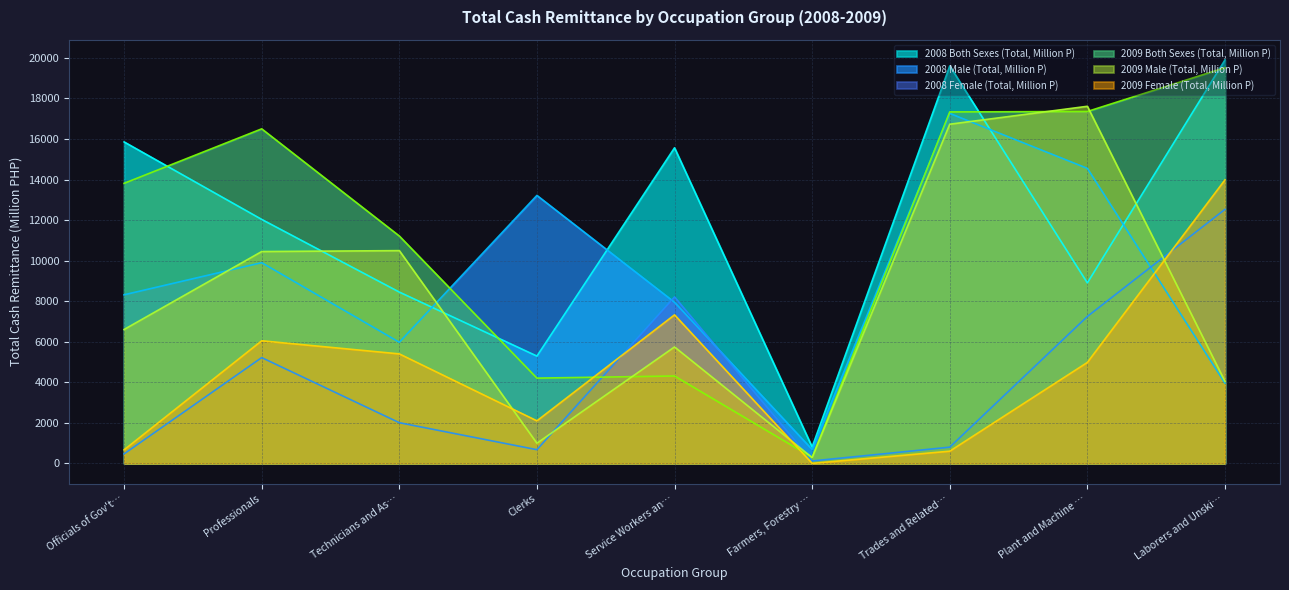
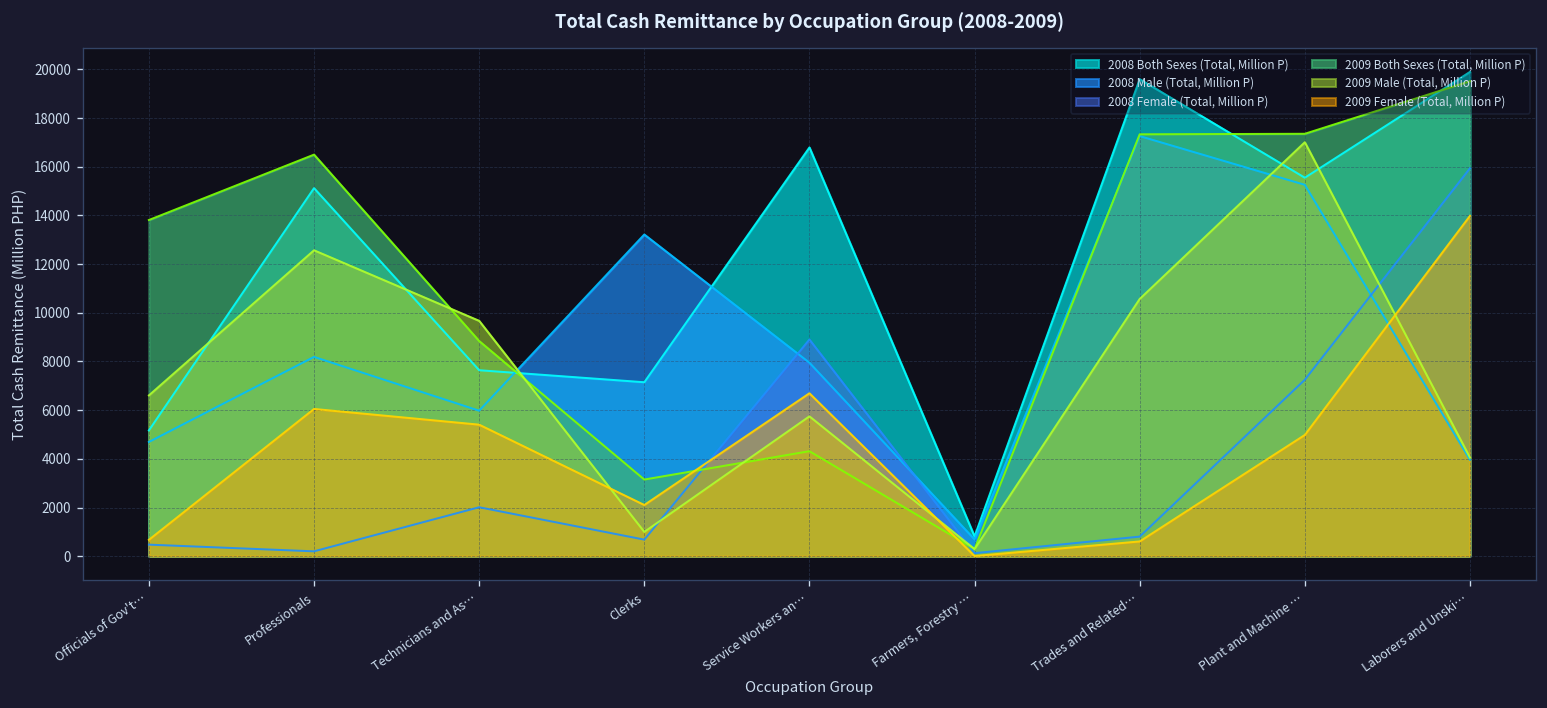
2008 Both Sexes (Total, Million P), Officials of Gov't…: 15900 -> 5200
2008 Male (Total, Million P), Officials of Gov't…: 8300 -> 4700
2008 Both Sexes (Total, Million P), Professionals: 12000 -> 15100
2008 Male (Total, Million P), Professionals: 9900 -> 8200
2008 Female (Total, Million P), Professionals: 5200 -> 200
2009 Male (Total, Million P), Professionals: 10500 -> 12600
2008 Both Sexes (Total, Million P), Technicians and As…: 8500 -> 7600
2009 Both Sexes (Total, Million P), Technicians and As…: 11200 -> 8800
2009 Male (Total, Million P), Technicians and As…: 10500 -> 9700
2008 Both Sexes (Total, Million P), Clerks: 5300 -> 7100
2009 Both Sexes (Total, Million P), Clerks: 4200 -> 3100
2008 Both Sexes (Total, Million P), Service Workers an…: 15600 -> 16800
2008 Female (Total, Million P), Service Workers an…: 8200 -> 8900
2009 Female (Total, Million P), Service Workers an…: 7300 -> 6700
2009 Male (Total, Million P), Trades and Related…: 16700 -> 10600
2008 Both Sexes (Total, Million P), Plant and Machine …: 8900 -> 15600
2008 Male (Total, Million P), Plant and Machine …: 14600 -> 15300
2009 Male (Total, Million P), Plant and Machine …: 17600 -> 17000
2008 Female (Total, Million P), Laborers and Unski…: 12500 -> 15900
